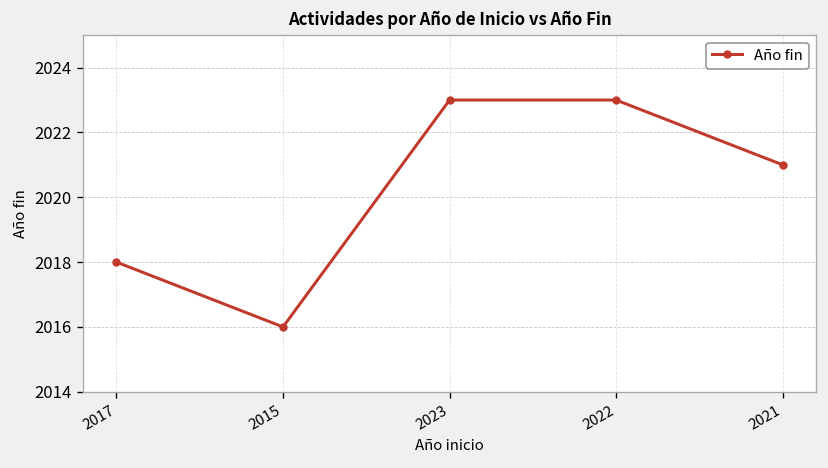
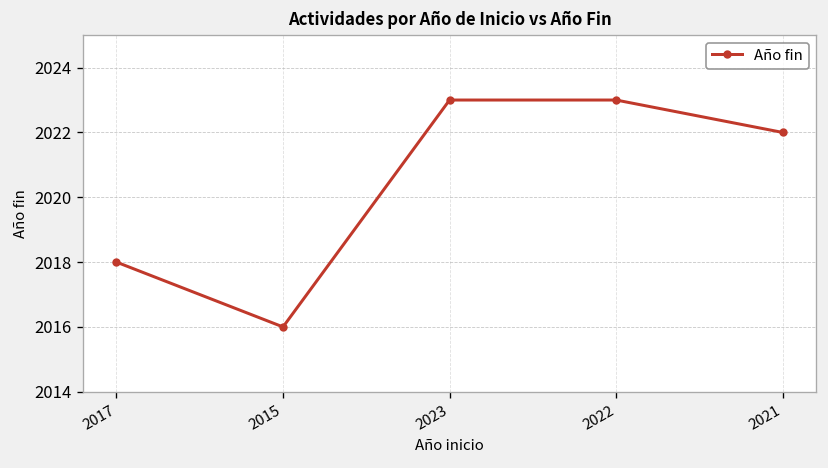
2021: 2021 -> 2022
